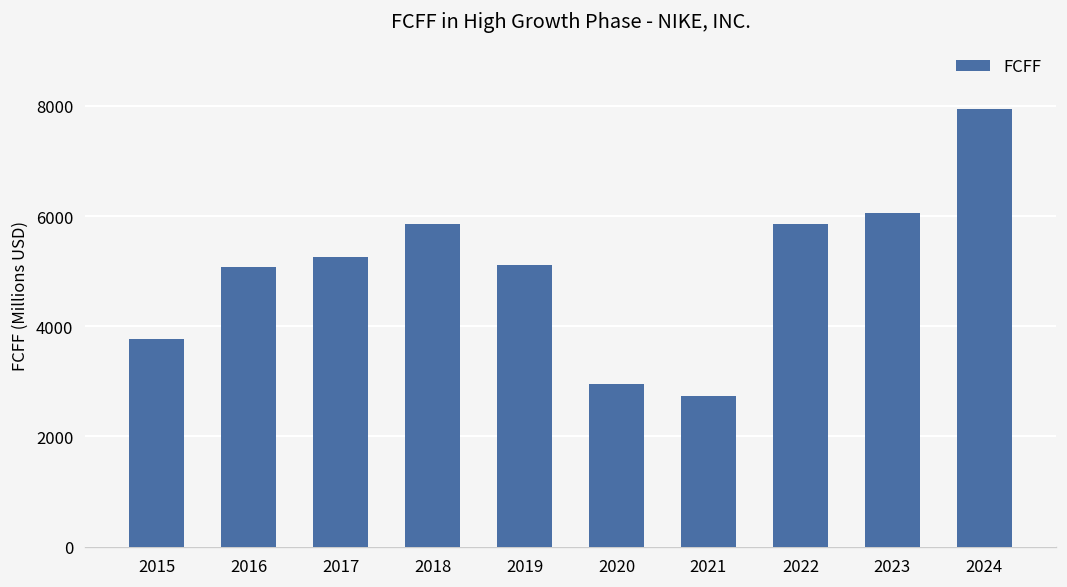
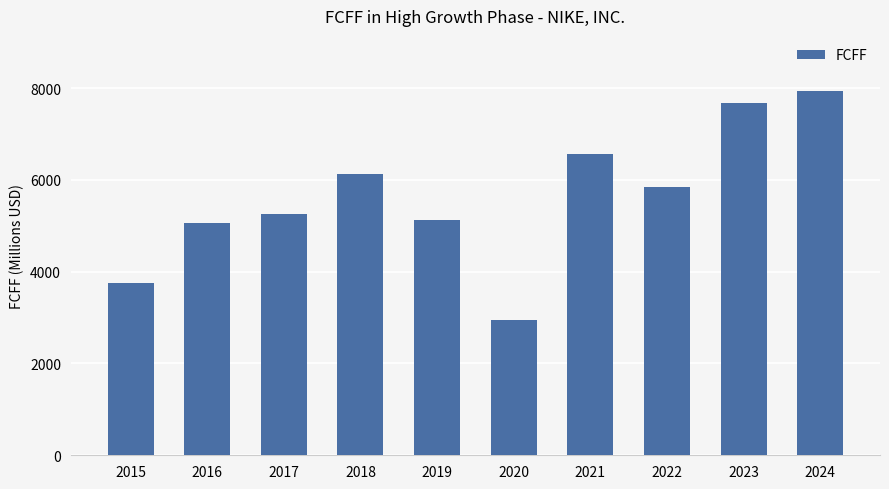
2018: 5900 -> 6100
2021: 2700 -> 6600
2023: 6100 -> 7700
